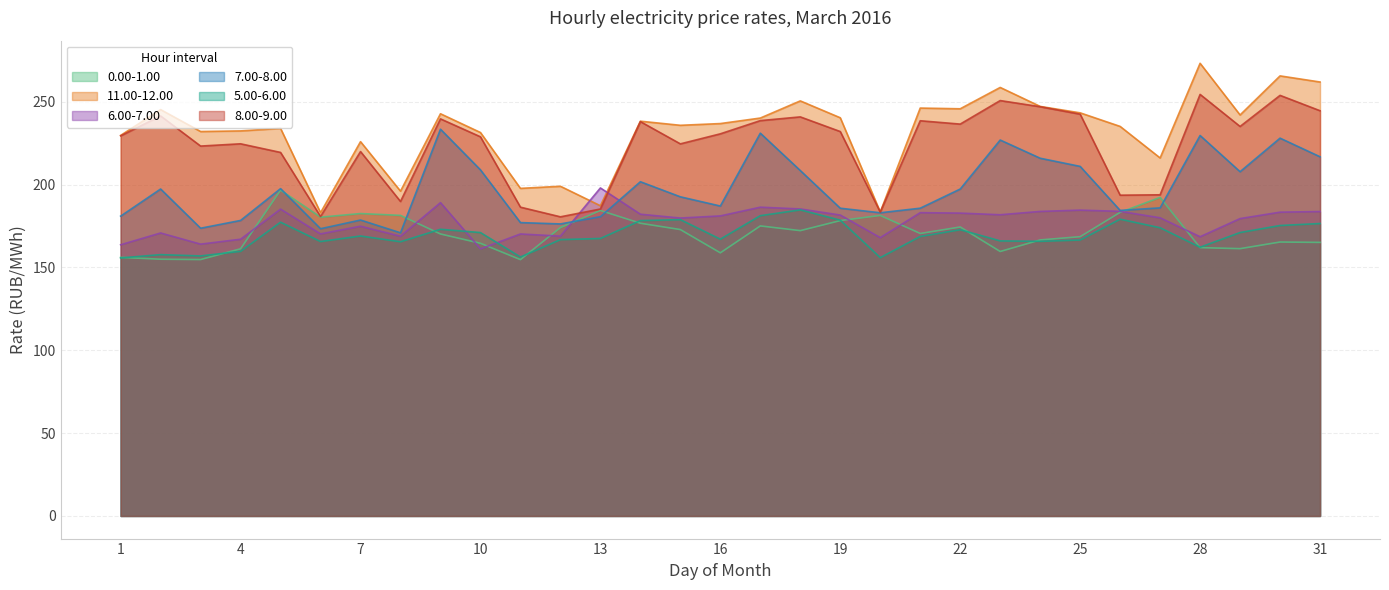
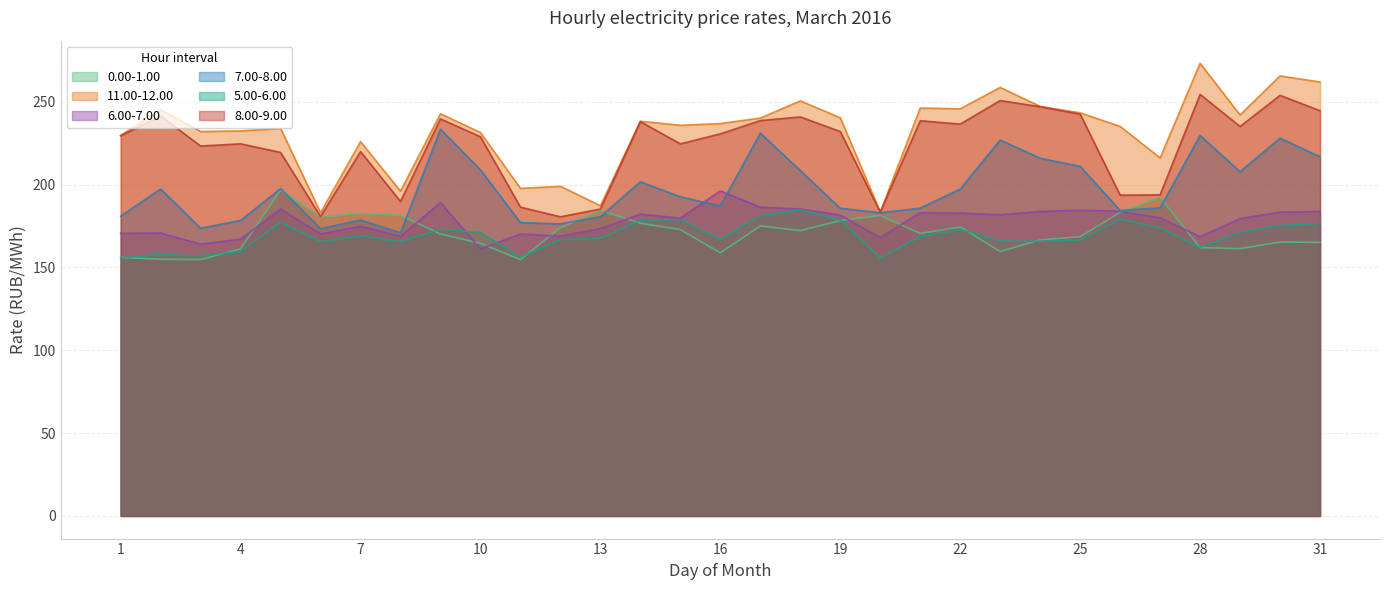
6.00-7.00, 1: 164 -> 171
6.00-7.00, 13: 198 -> 173
6.00-7.00, 16: 181 -> 196
